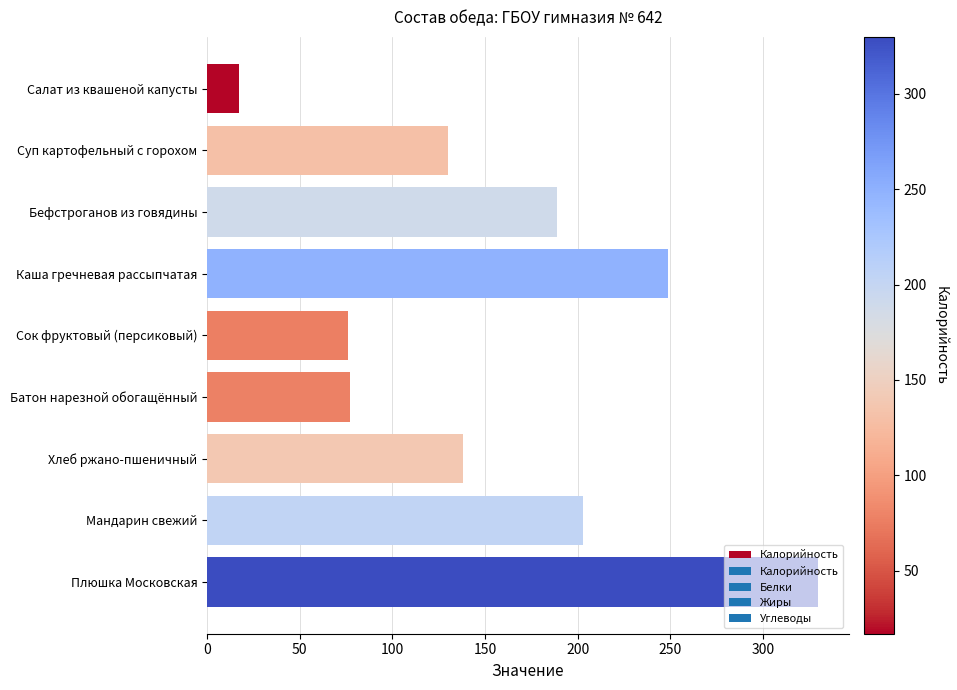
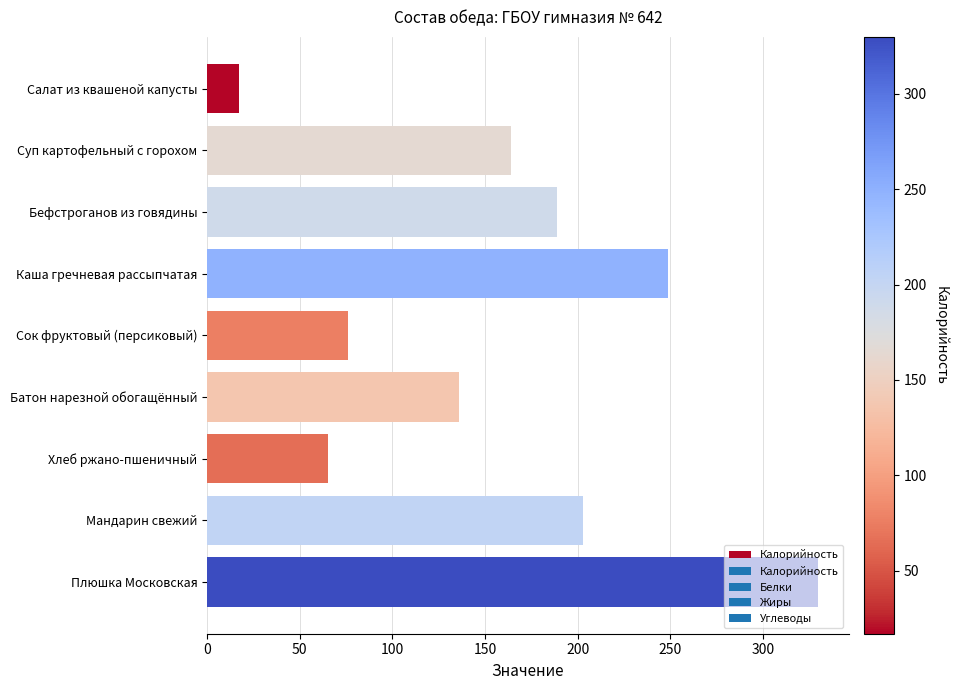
Суп картофельный с горохом: 130 -> 164
Батон нарезной обогащённый: 77 -> 136
Хлеб ржано-пшеничный: 138 -> 65
